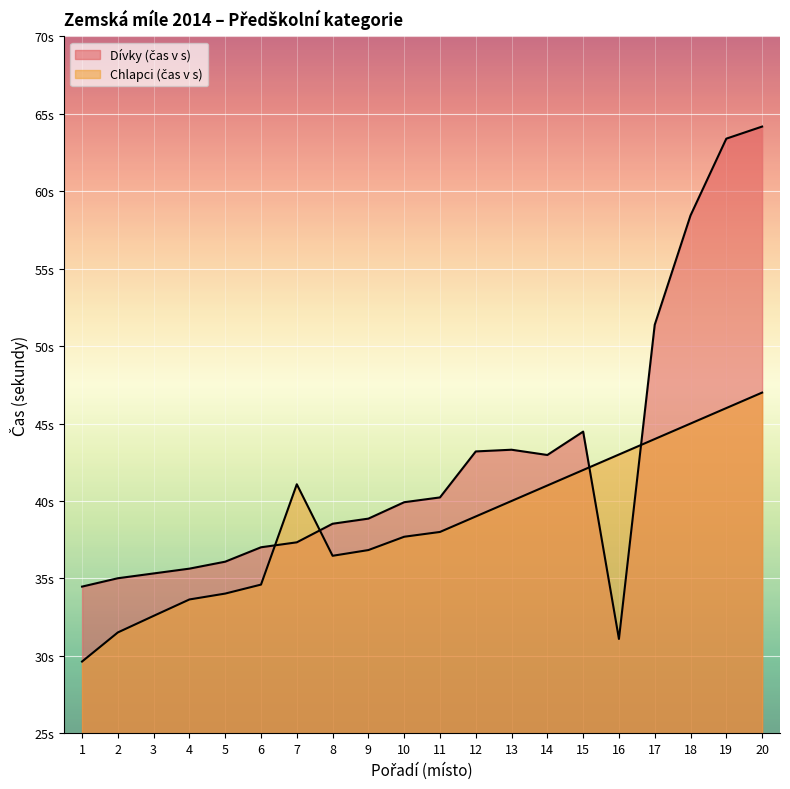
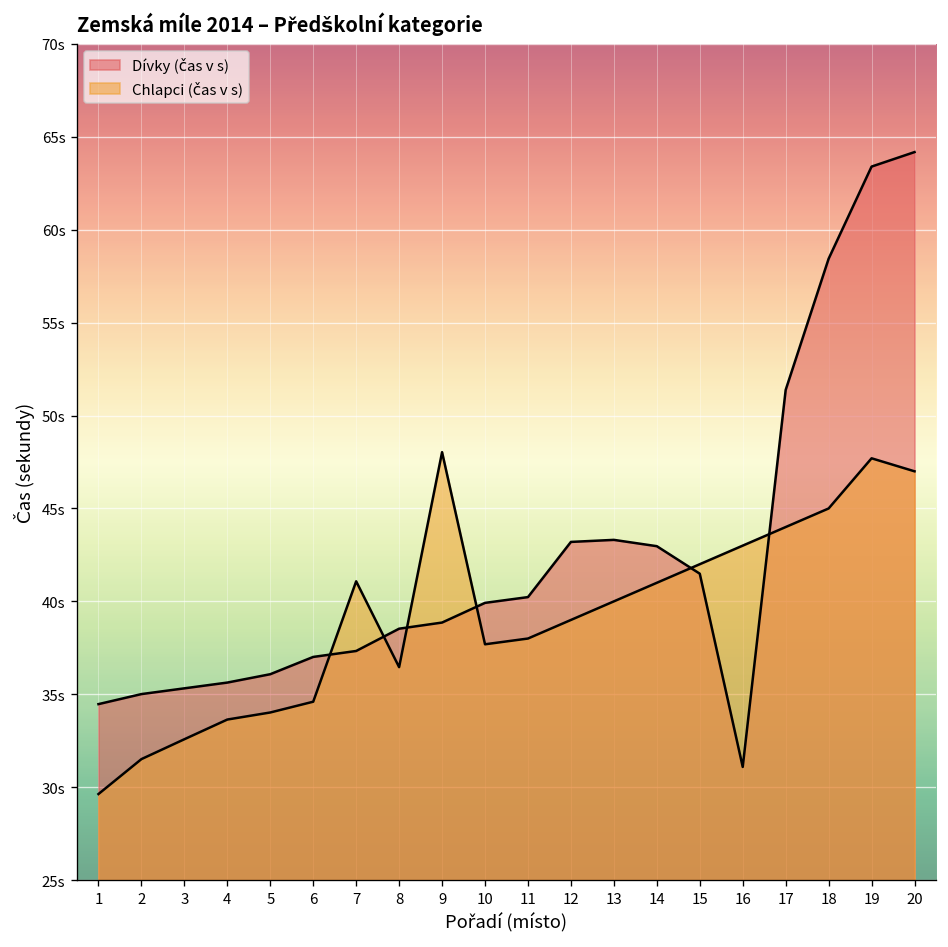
Chlapci (čas v s), 9: 36.8s -> 48.0s
Dívky (čas v s), 15: 44.5s -> 41.5s
Chlapci (čas v s), 19: 46.0s -> 47.7s
